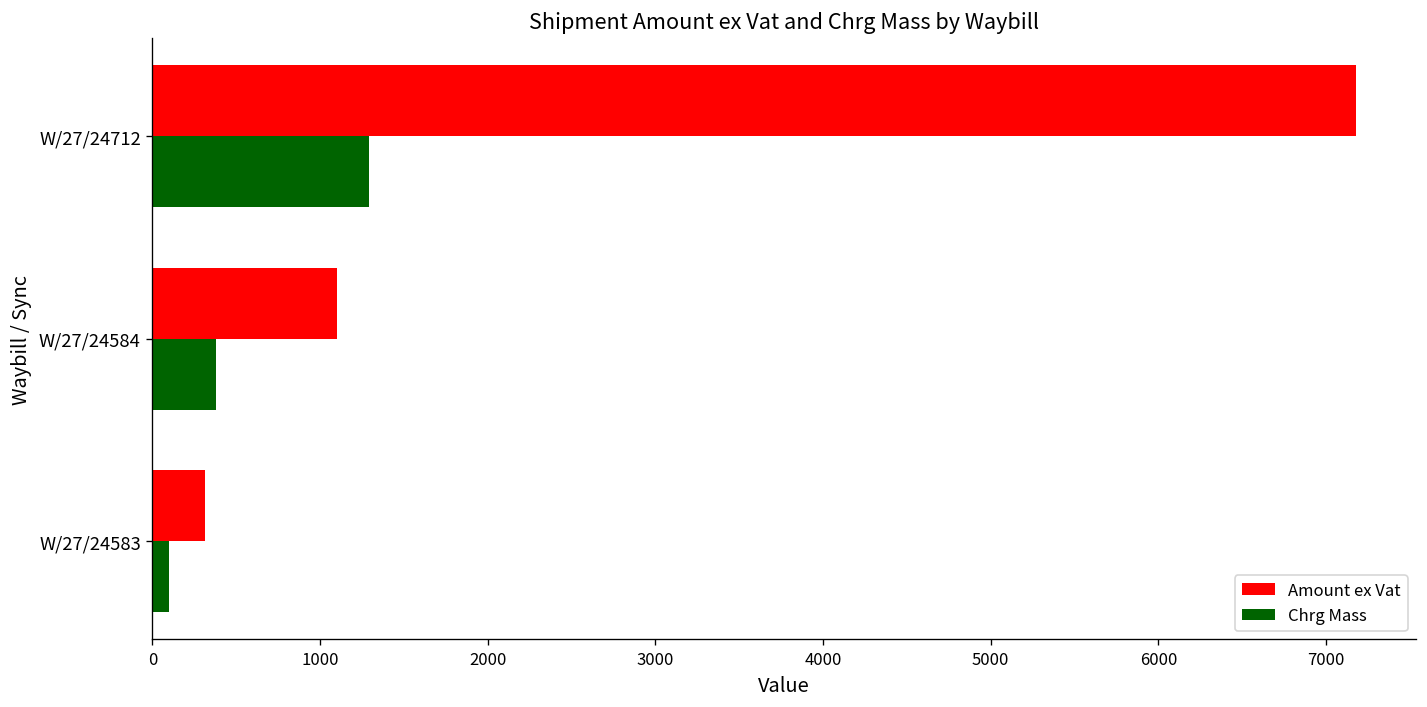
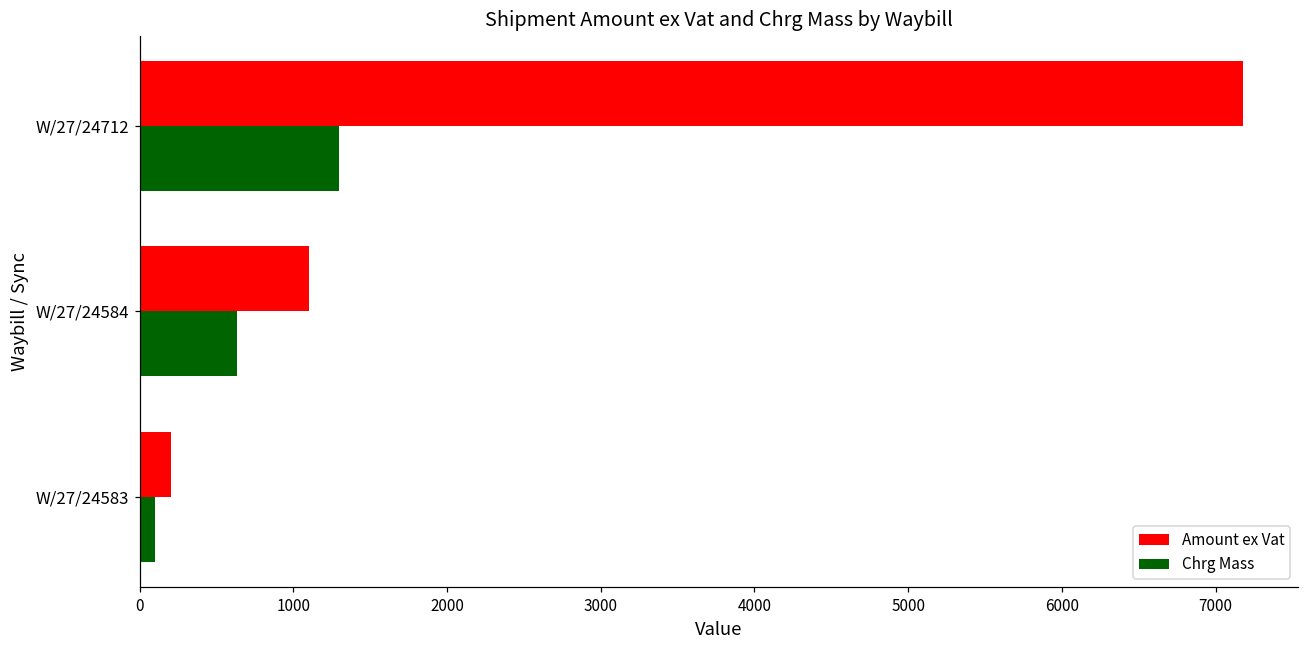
Chrg Mass, W/27/24584: 380 -> 630
Amount ex Vat, W/27/24583: 310 -> 200
